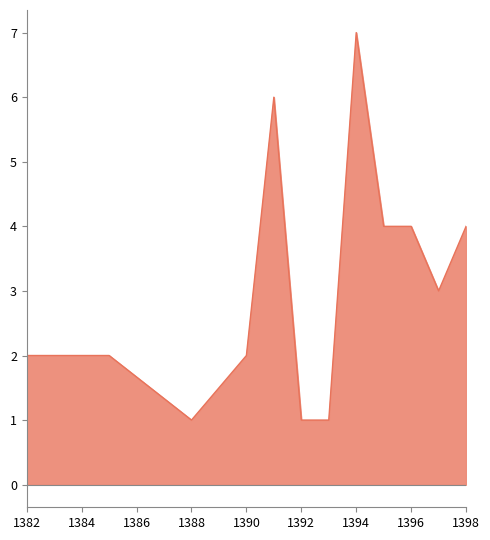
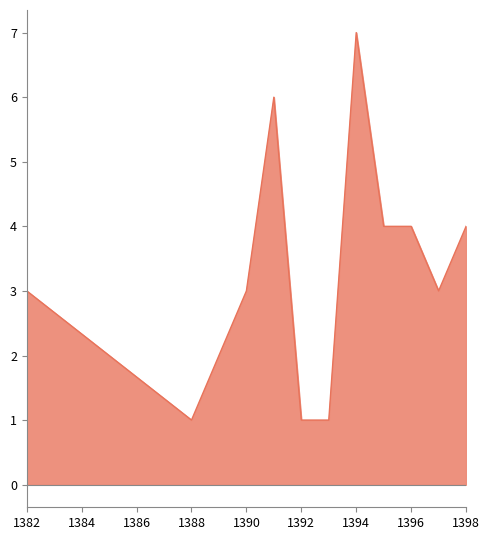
1382: 2 -> 3
1390: 2 -> 3
